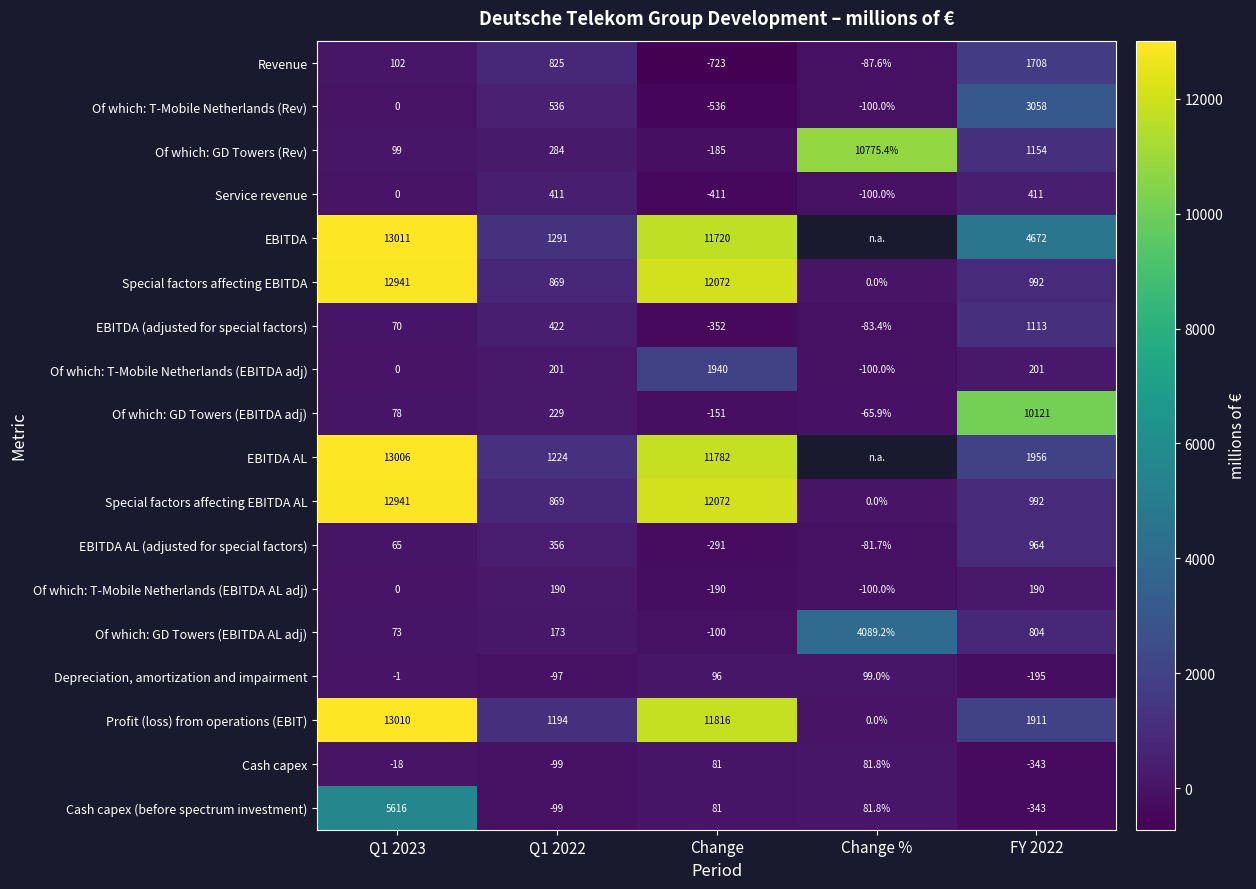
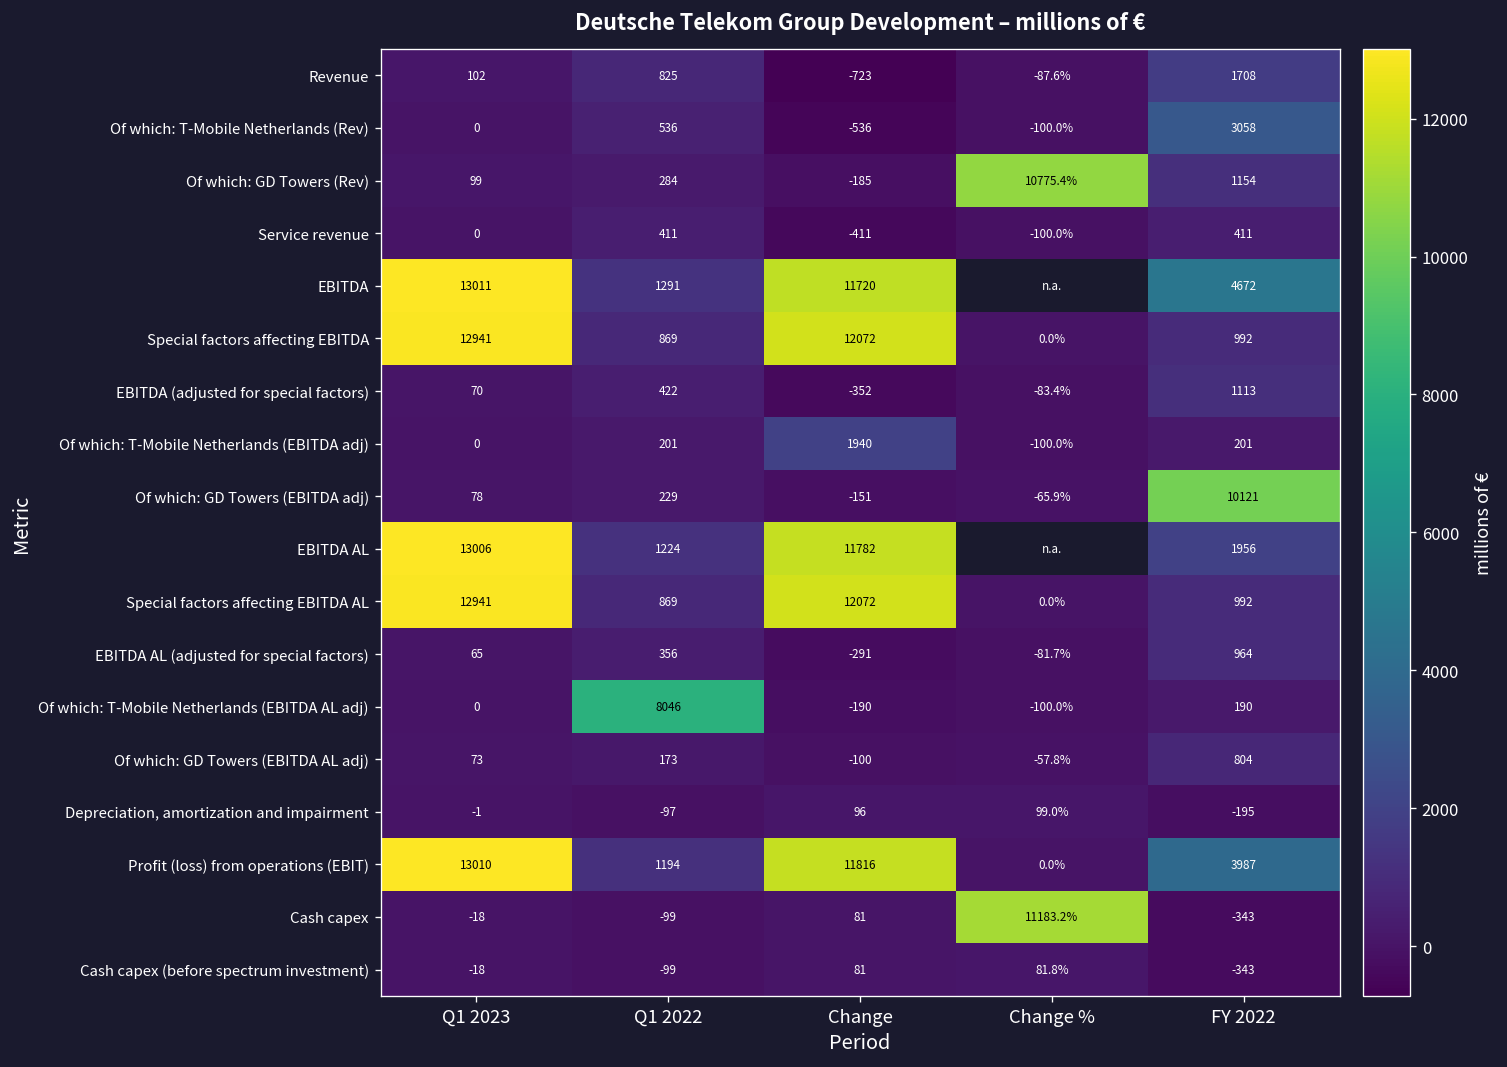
Of which: T-Mobile Netherlands (EBITDA AL adj), Q1 2022: 190 -> 8046
Of which: GD Towers (EBITDA AL adj), Change %: 4089.2% -> -57.8%
Profit (loss) from operations (EBIT), FY 2022: 1911 -> 3987
Cash capex, Change %: 81.8% -> 11183.2%
Cash capex (before spectrum investment), Q1 2023: 5616 -> -18
